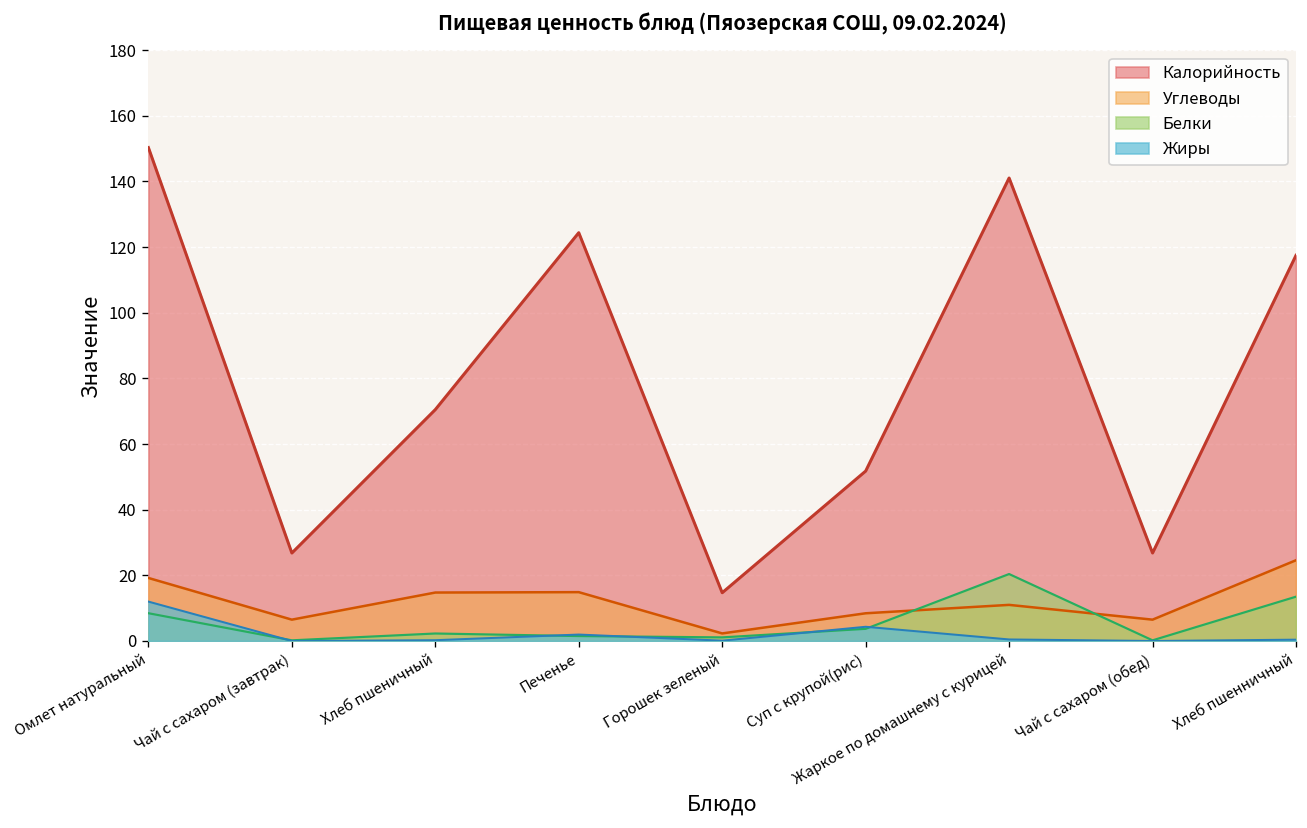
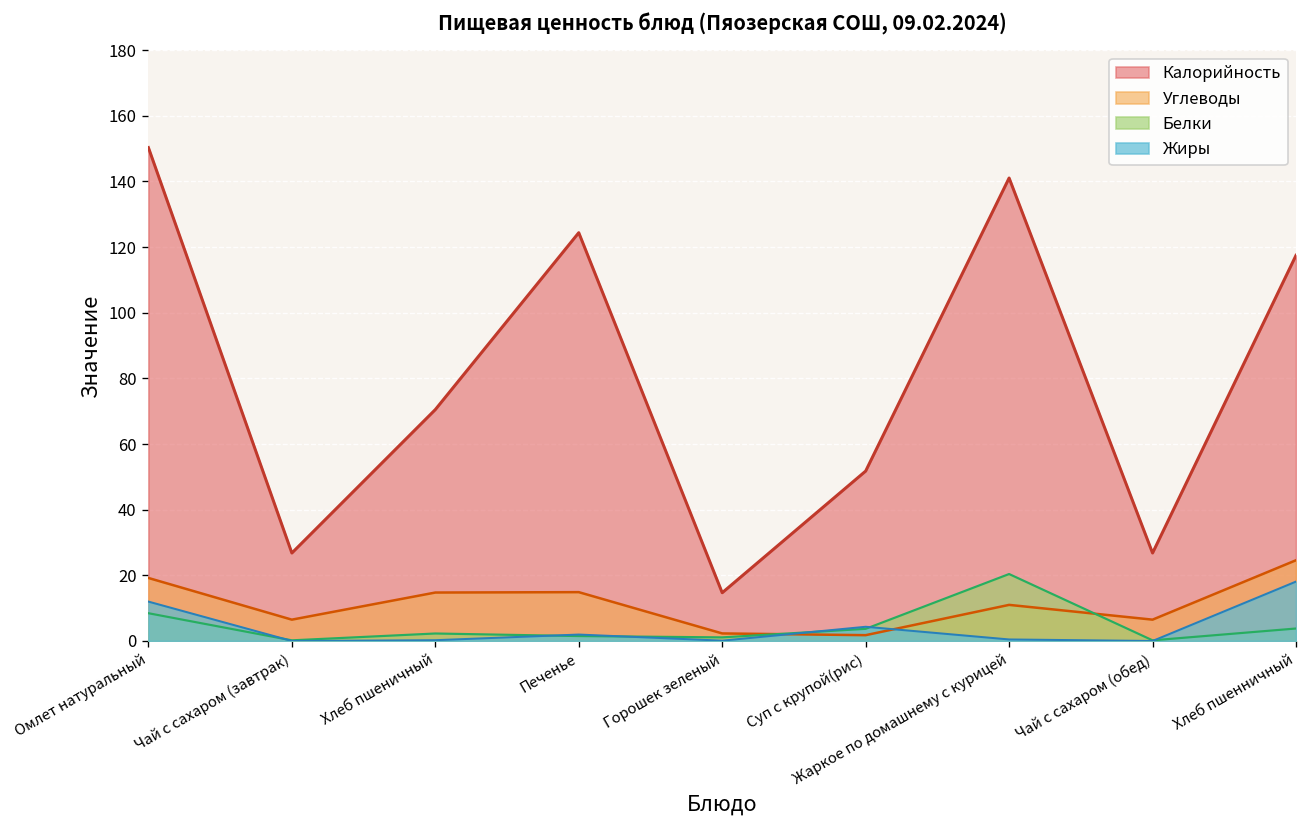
Углеводы, Суп с крупой(рис): 8 -> 2
Белки, Хлеб пшенничный: 14 -> 4
Жиры, Хлеб пшенничный: 0 -> 18
